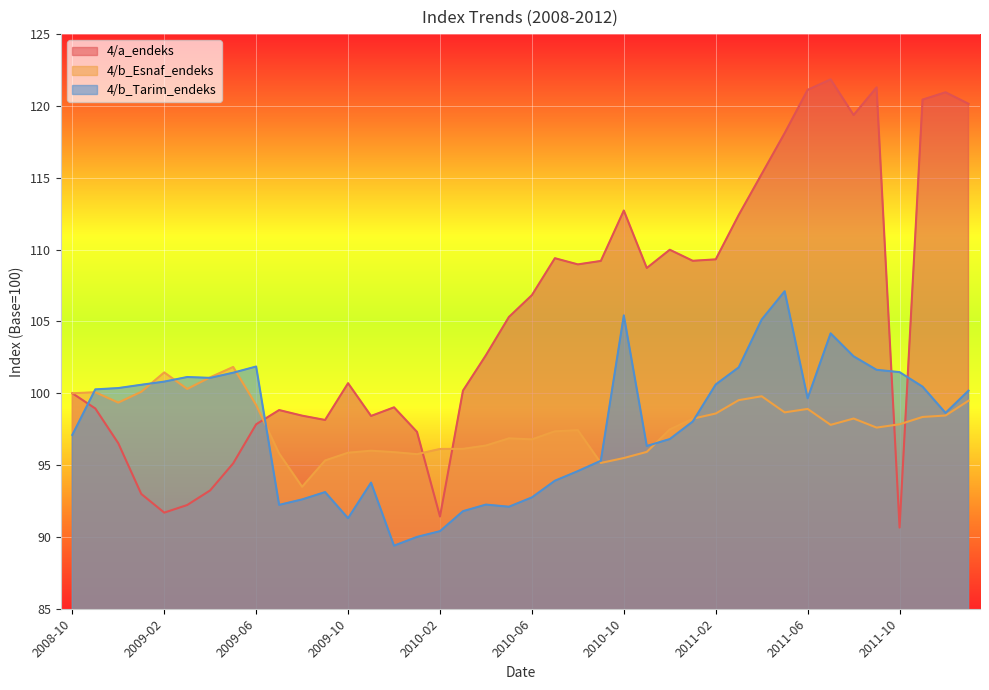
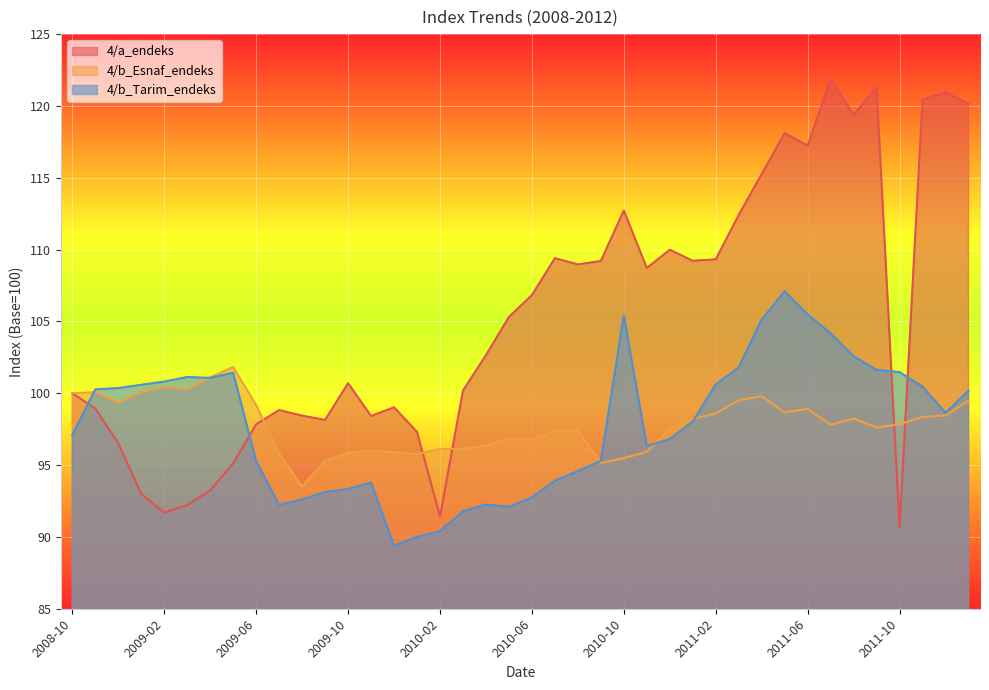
4/b_Esnaf_endeks, 2009-02: 101.5 -> 100.4
4/b_Tarim_endeks, 2009-06: 101.9 -> 95.3
4/b_Tarim_endeks, 2009-10: 91.3 -> 93.3
4/a_endeks, 2011-06: 121.1 -> 117.2
4/b_Tarim_endeks, 2011-06: 99.7 -> 105.5
